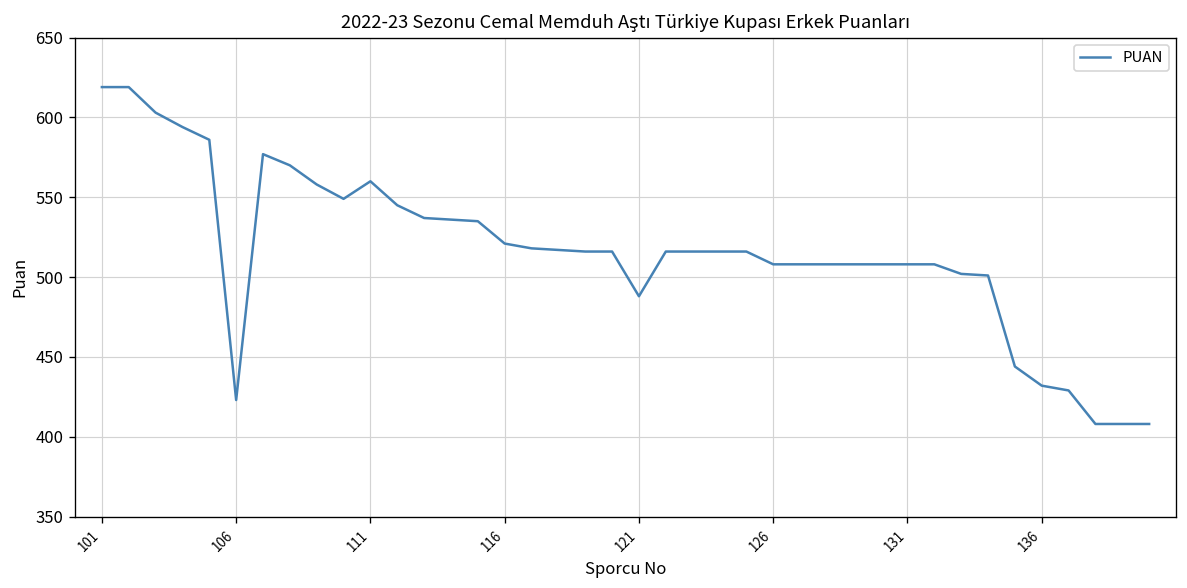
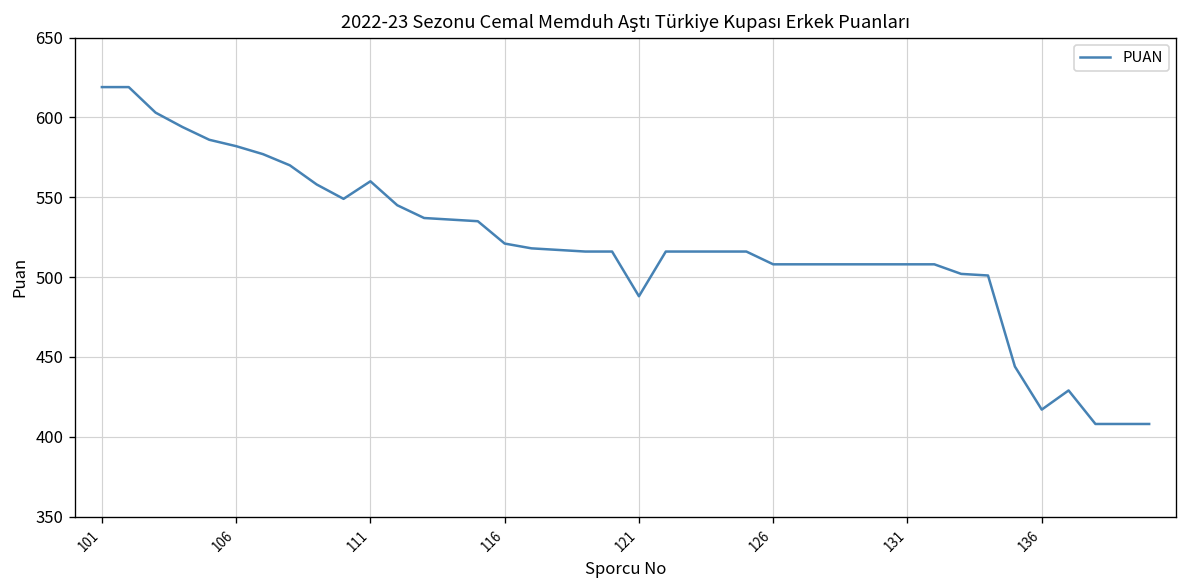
106: 423 -> 582
136: 432 -> 417
